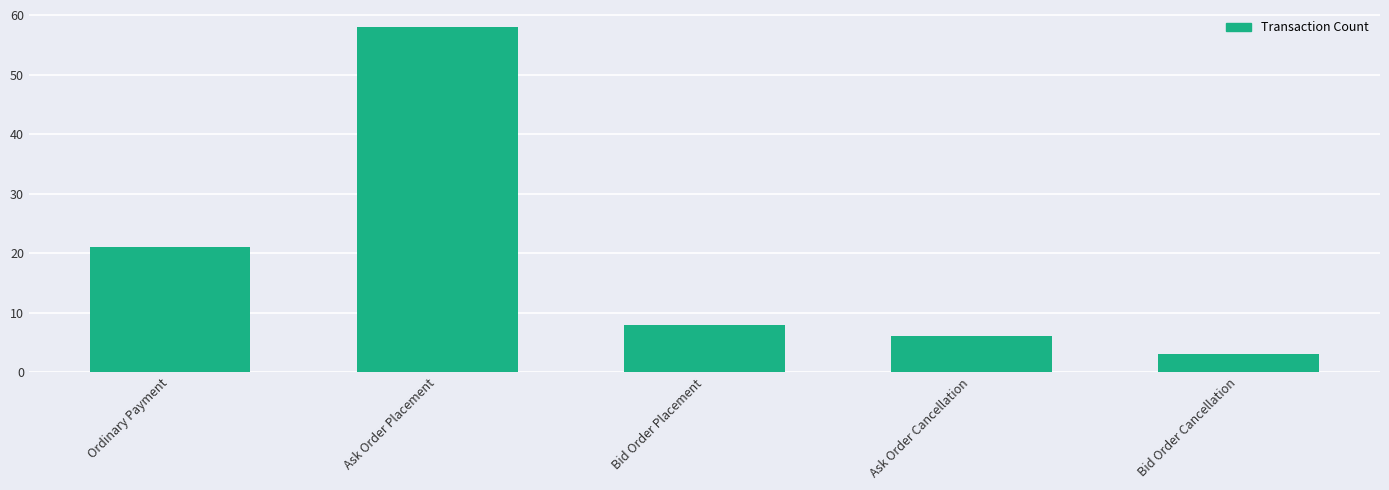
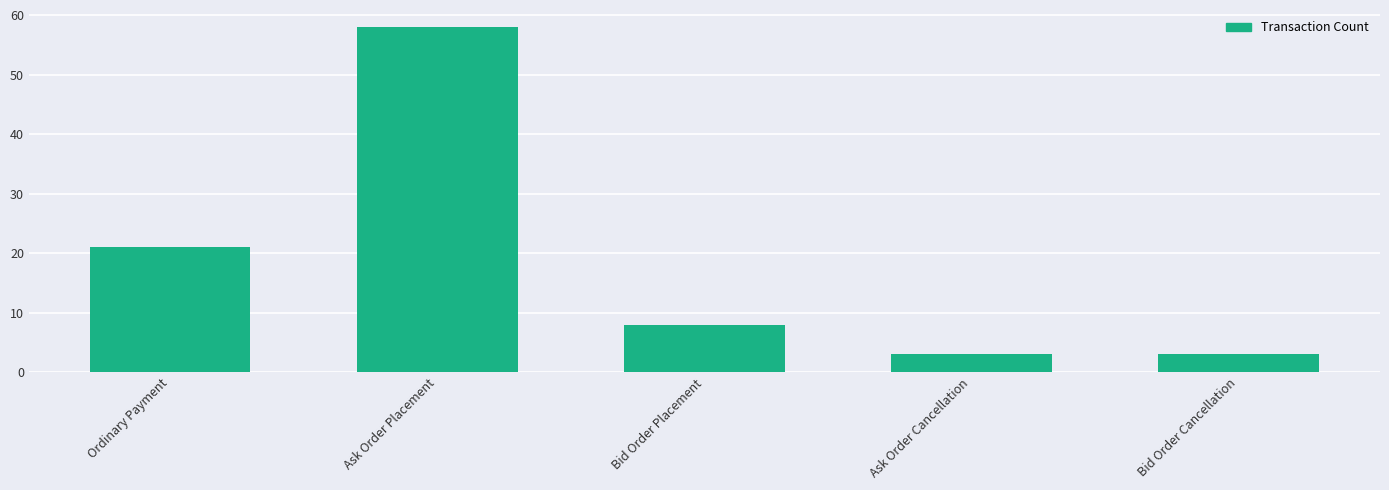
Ask Order Cancellation: 6 -> 3
